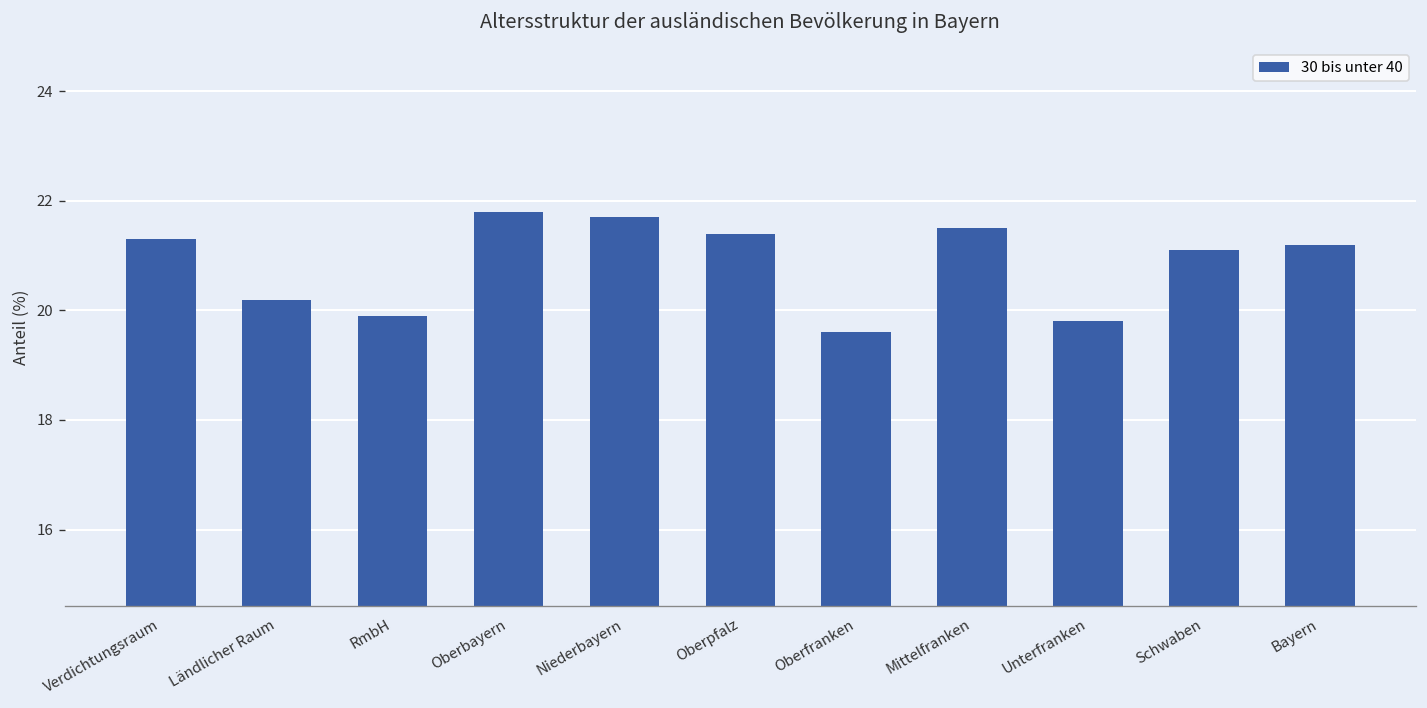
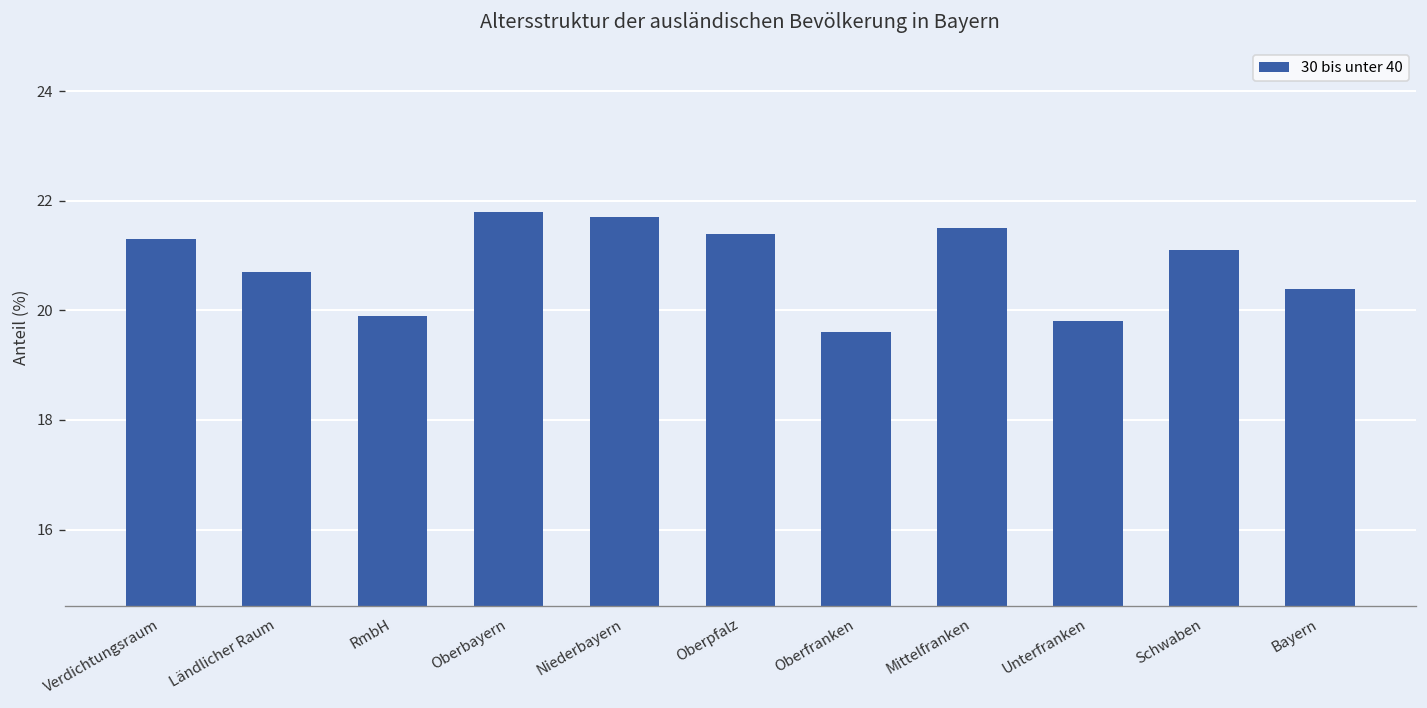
Ländlicher Raum: 20.2 -> 20.7
Bayern: 21.2 -> 20.4
